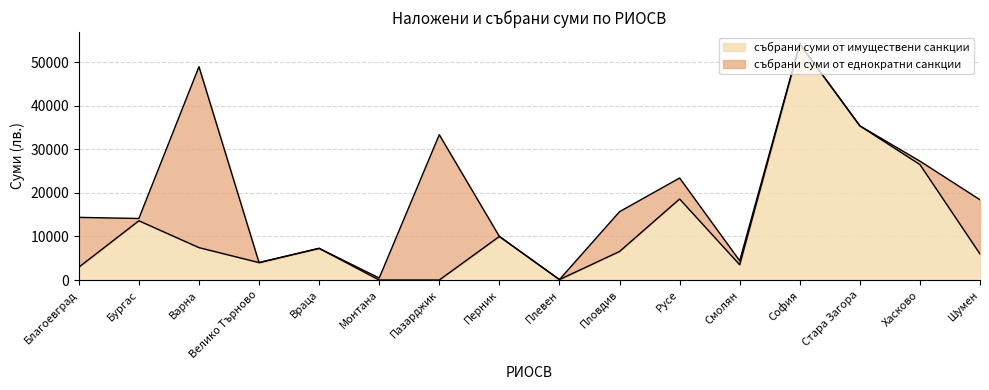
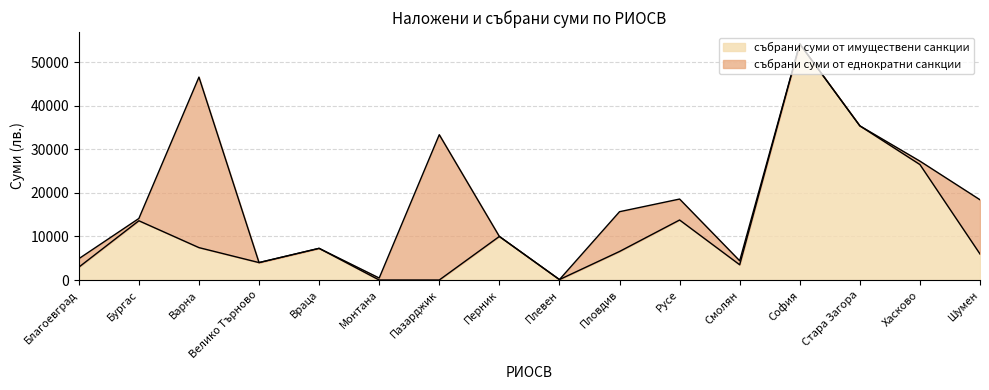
събрани суми от еднократни санкции, Благоевград: 11000 -> 2000
събрани суми от еднократни санкции, Варна: 42000 -> 39000
събрани суми от имуществени санкции, Русе: 19000 -> 14000
